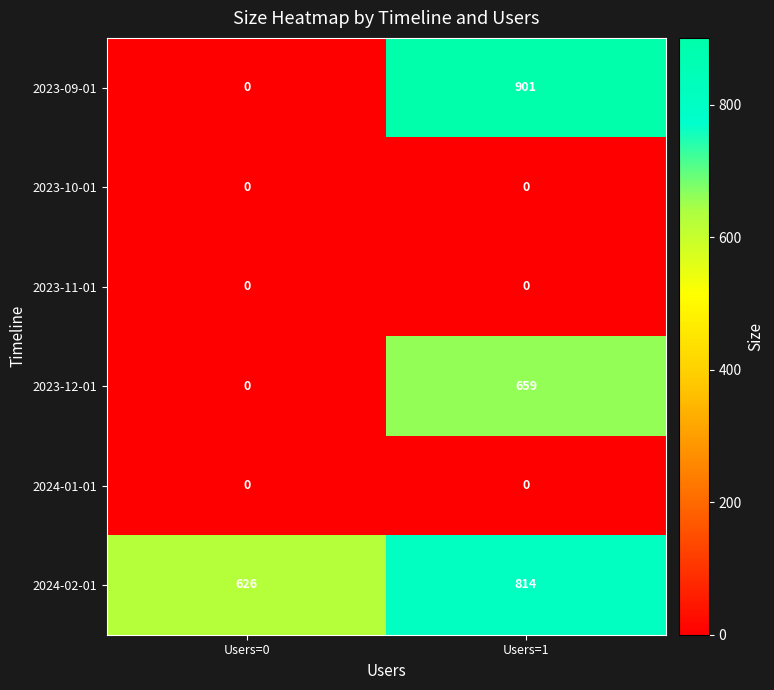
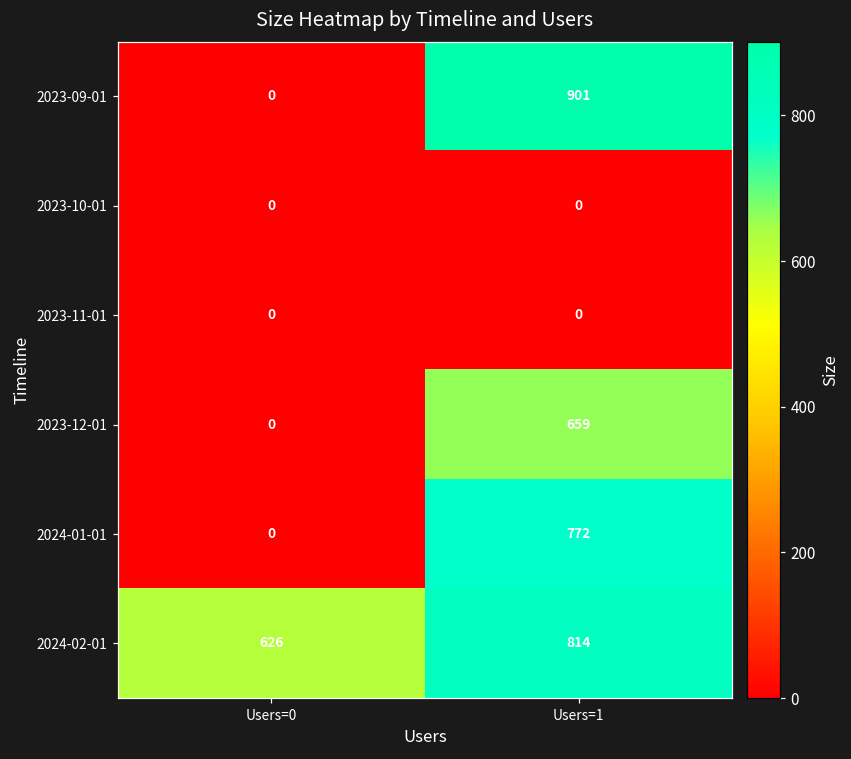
2024-01-01, Users=1: 0 -> 772
